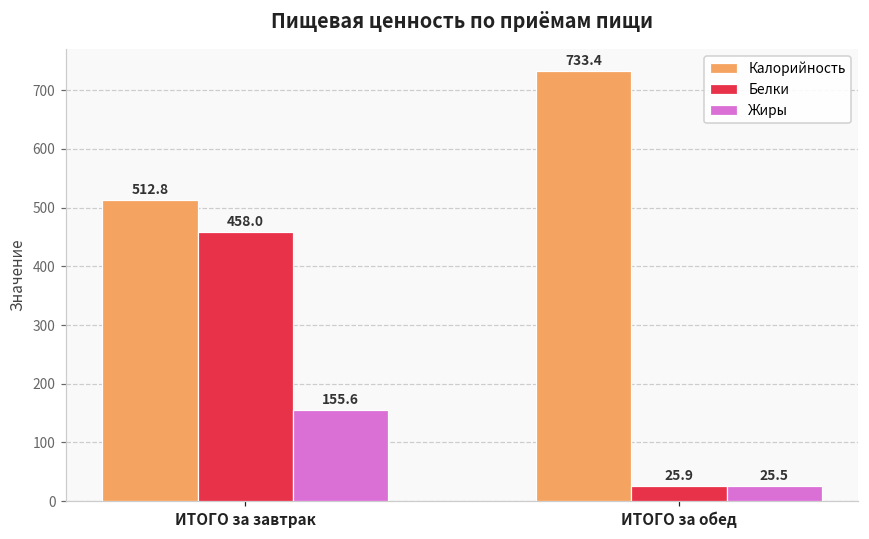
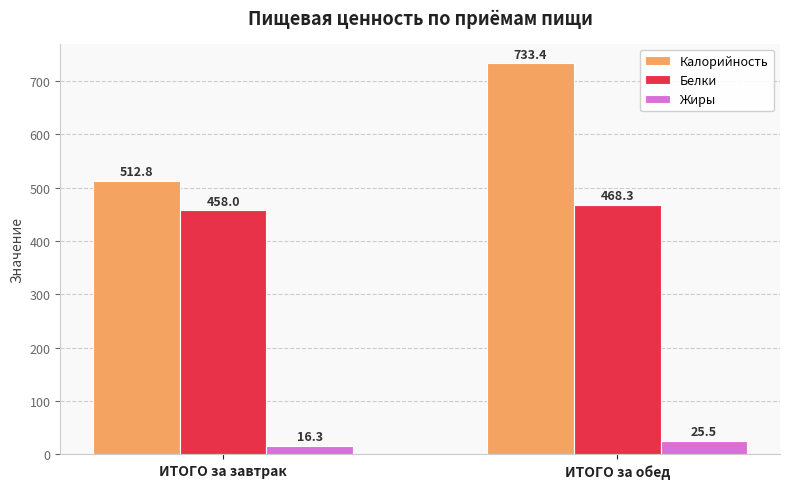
Жиры, ИТОГО за завтрак: 155.6 -> 16.3
Белки, ИТОГО за обед: 25.9 -> 468.3
